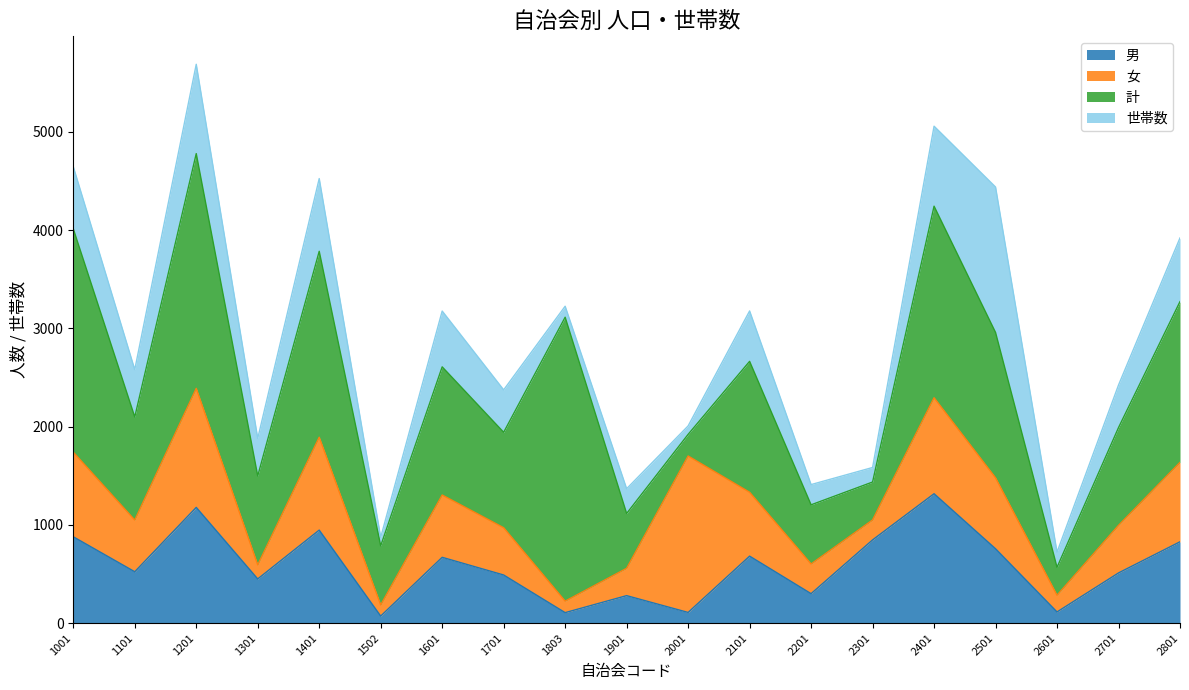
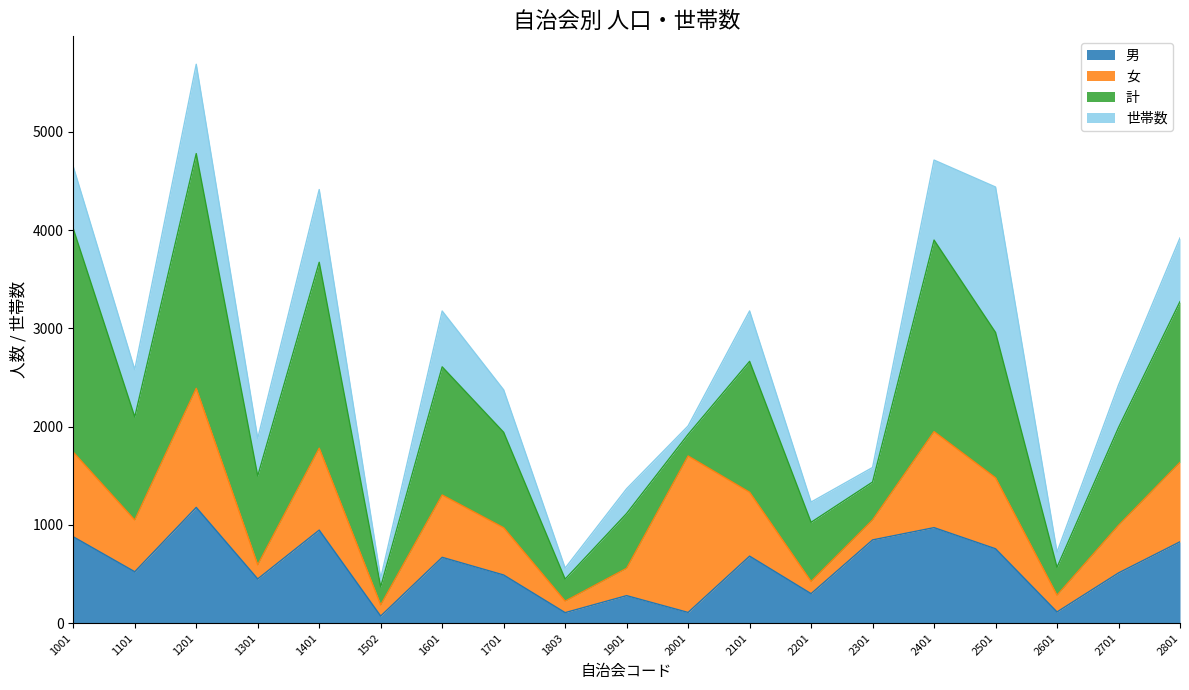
女, 1401: 900 -> 800
計, 1502: 600 -> 200
計, 1803: 2900 -> 200
女, 2201: 300 -> 100
男, 2401: 1300 -> 1000
